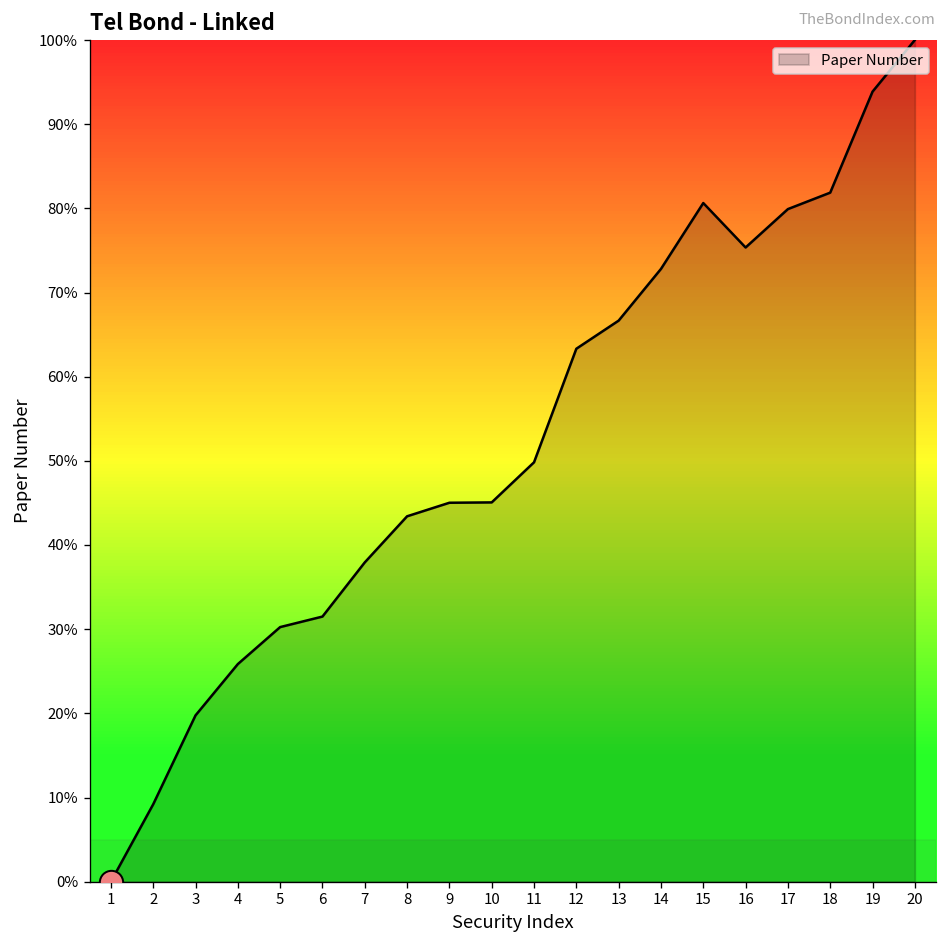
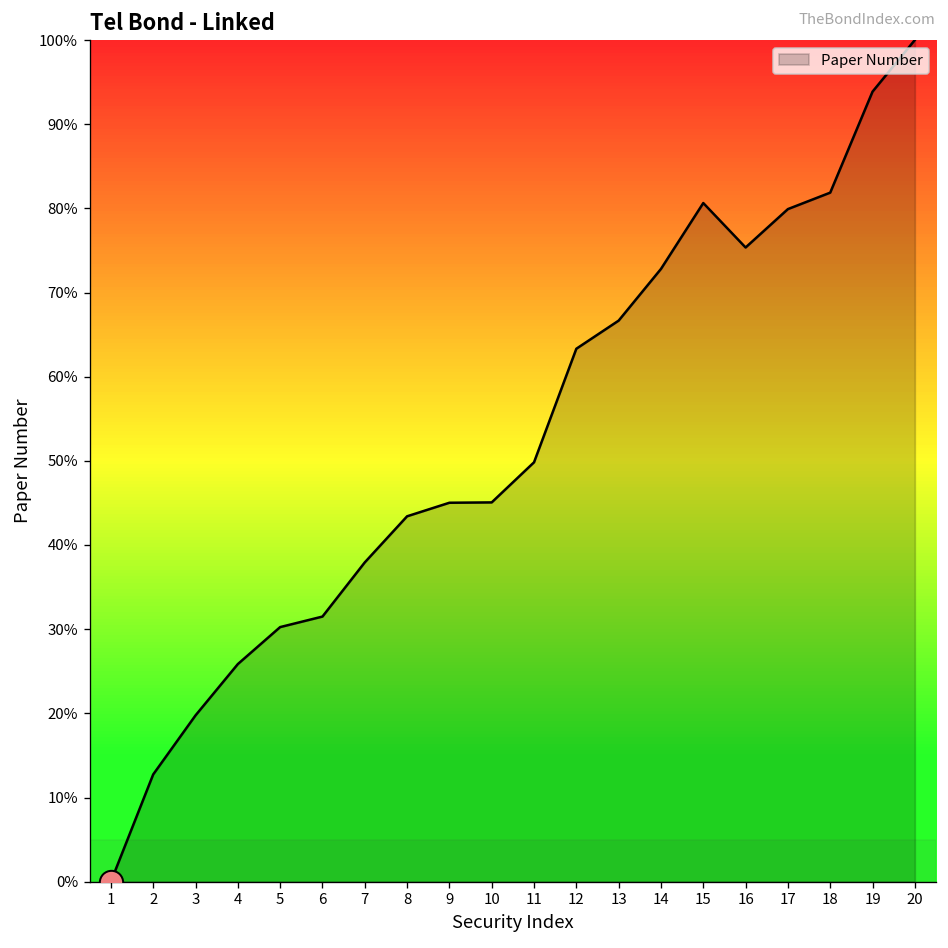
Paper Number, 2: 9% -> 13%
